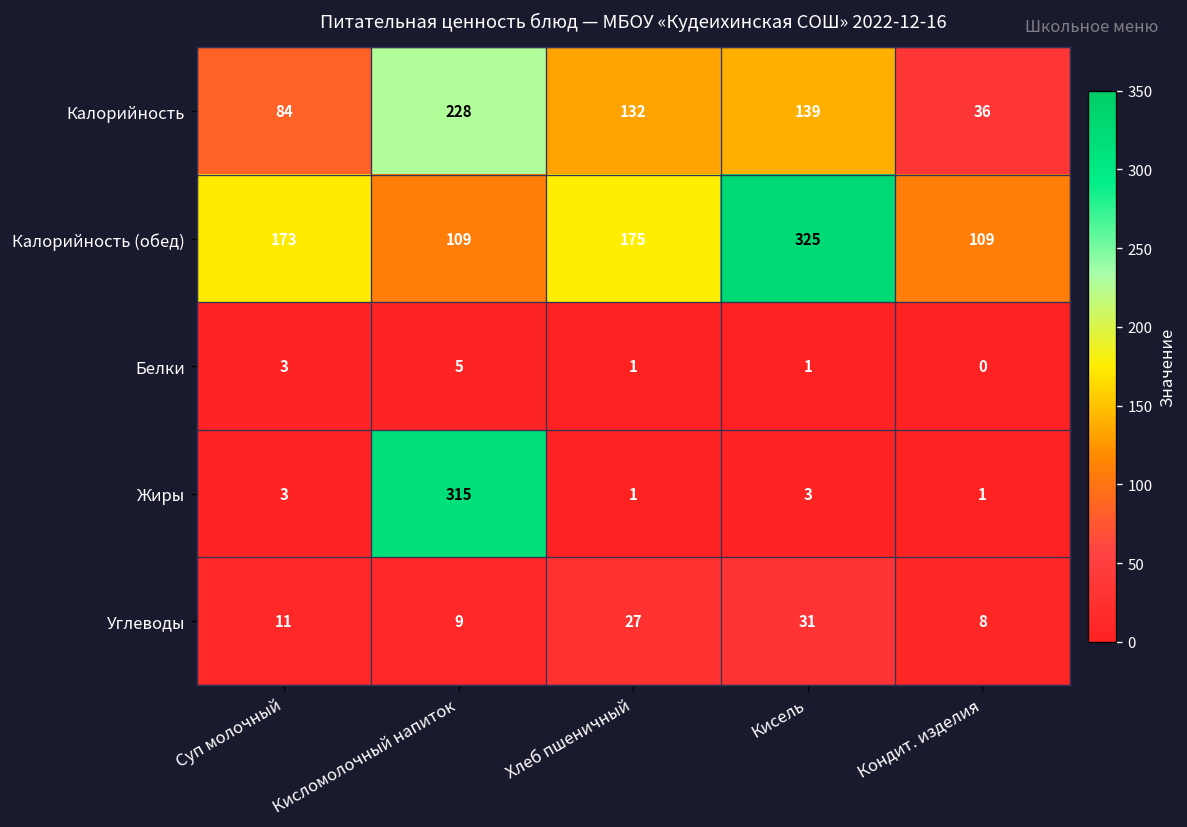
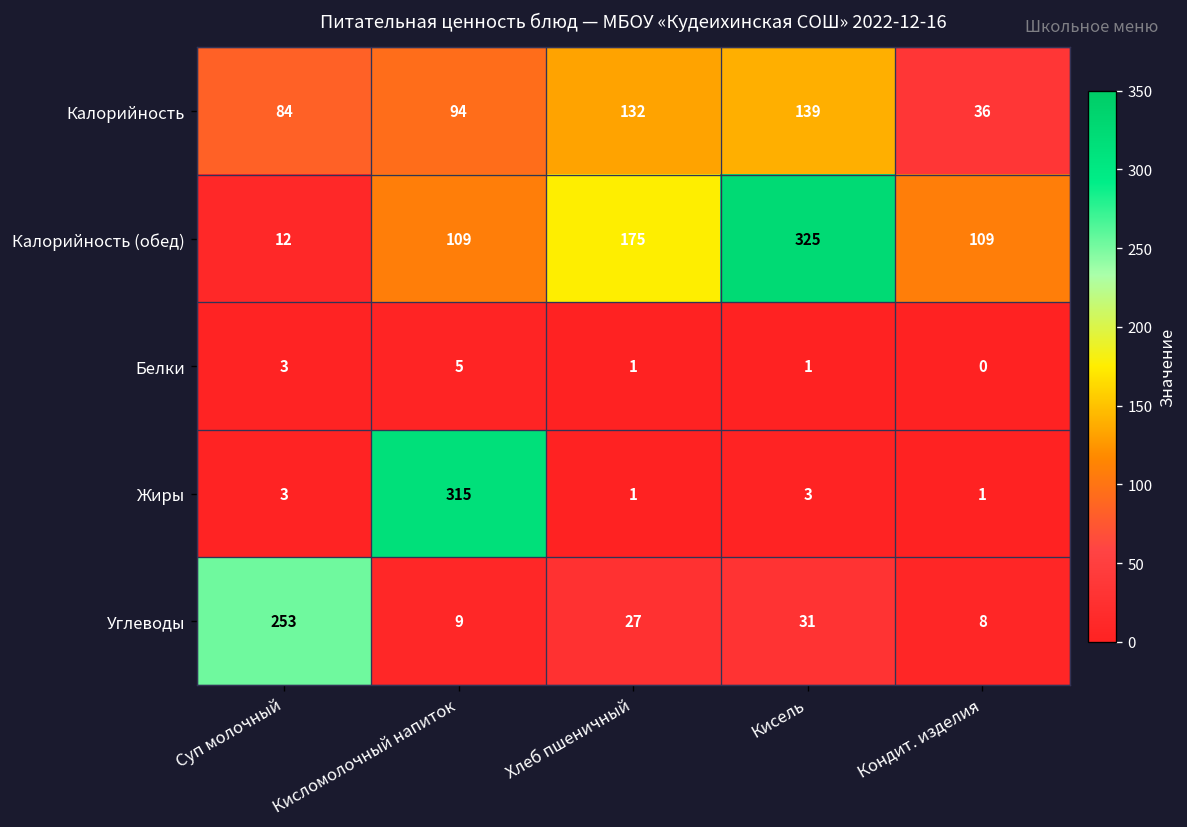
Калорийность, Кисломолочный напиток: 228 -> 94
Калорийность (обед), Суп молочный: 173 -> 12
Углеводы, Суп молочный: 11 -> 253
